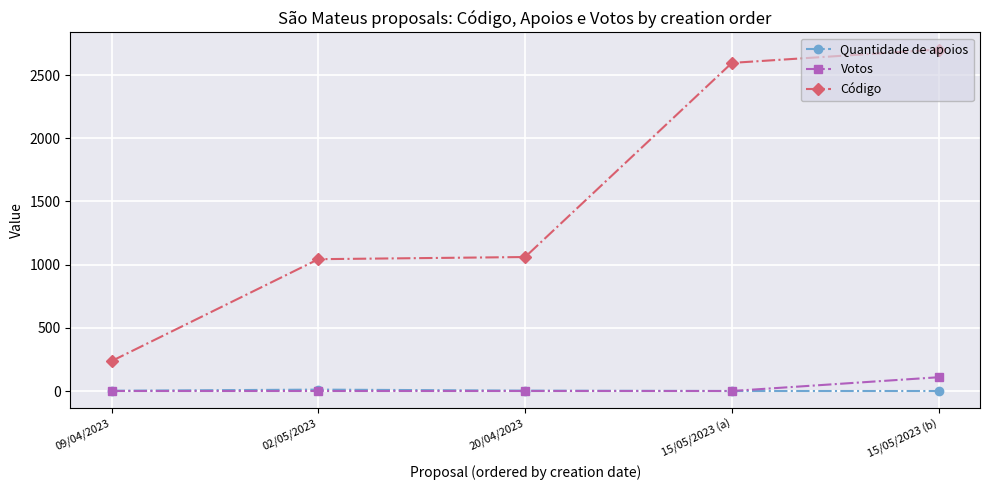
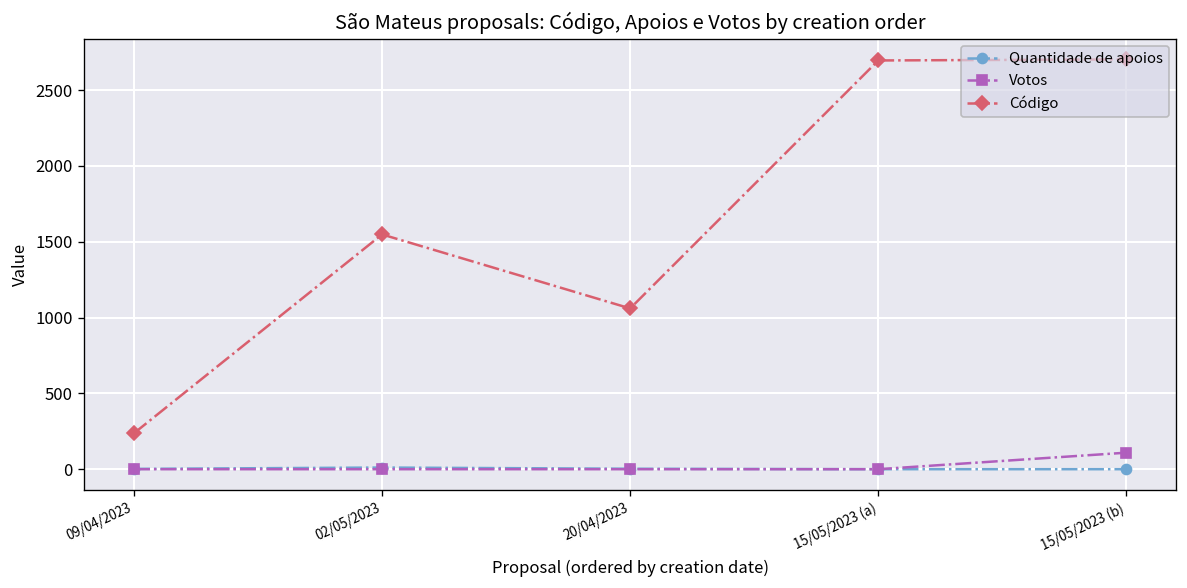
Código, 02/05/2023: 1040 -> 1550
Código, 15/05/2023 (a): 2600 -> 2700
